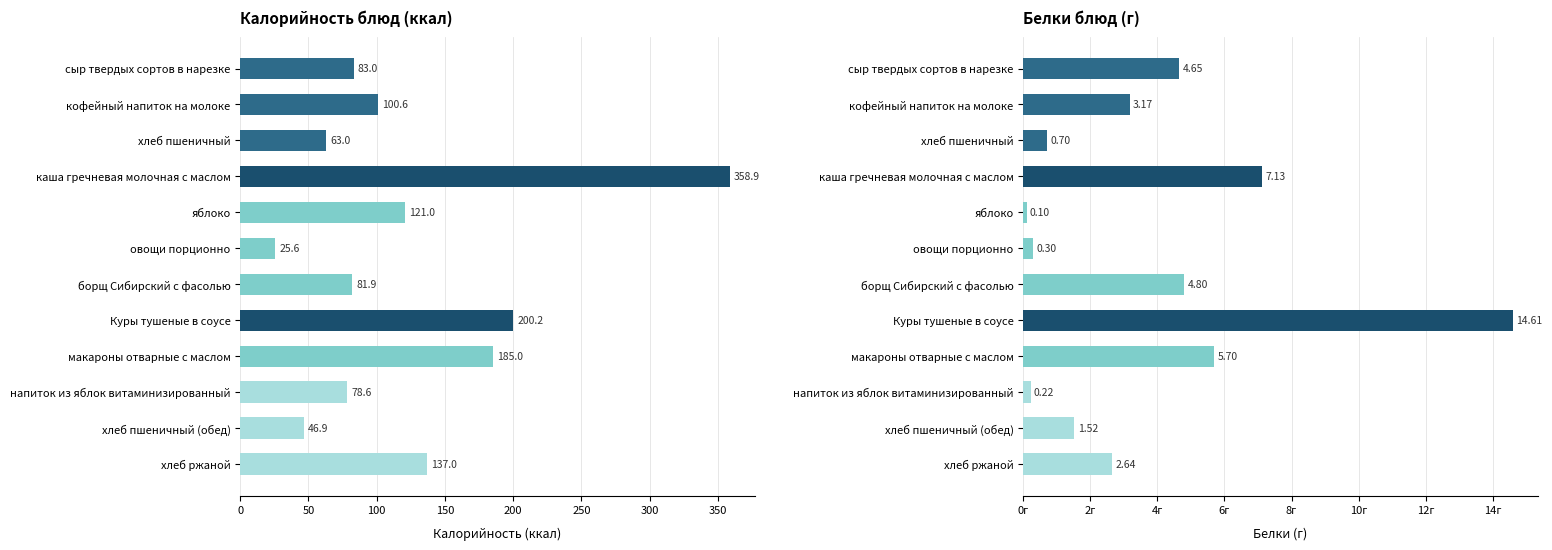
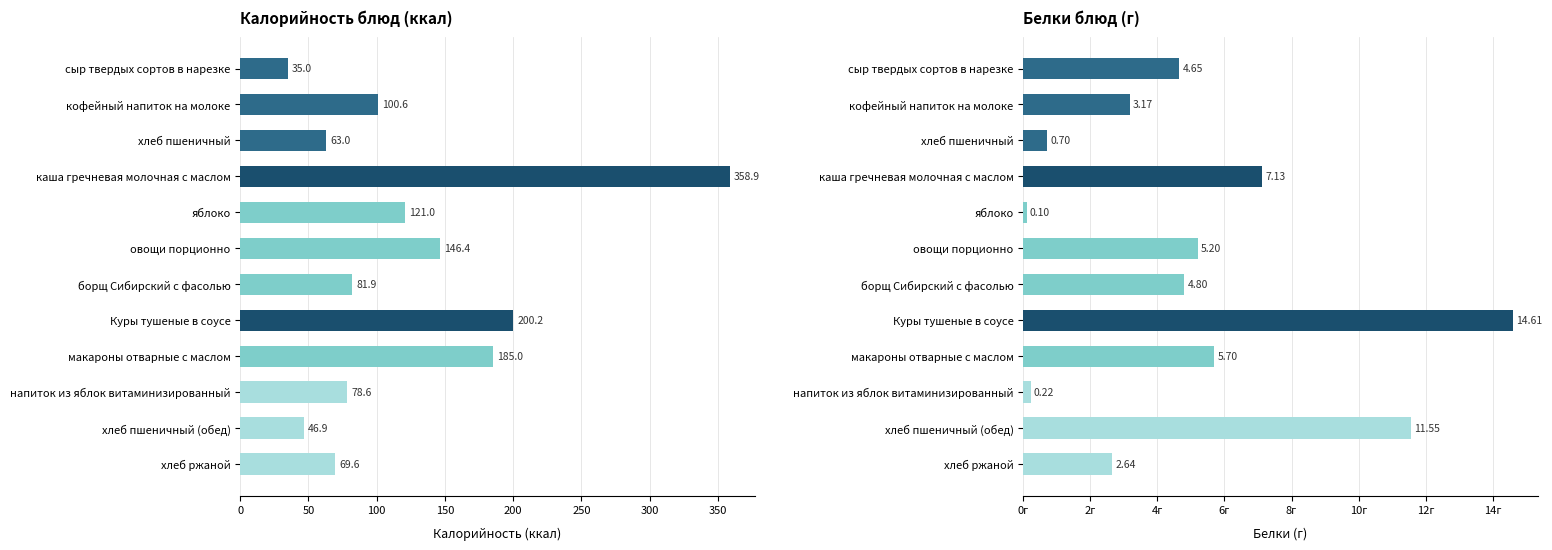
Калорийность блюд (ккал), сыр твердых сортов в нарезке: 83.0 -> 35.0
Калорийность блюд (ккал), овощи порционно: 25.6 -> 146.4
Калорийность блюд (ккал), хлеб ржаной: 137.0 -> 69.6
Белки блюд (г), овощи порционно: 0.30 -> 5.20
Белки блюд (г), хлеб пшеничный (обед): 1.52 -> 11.55
